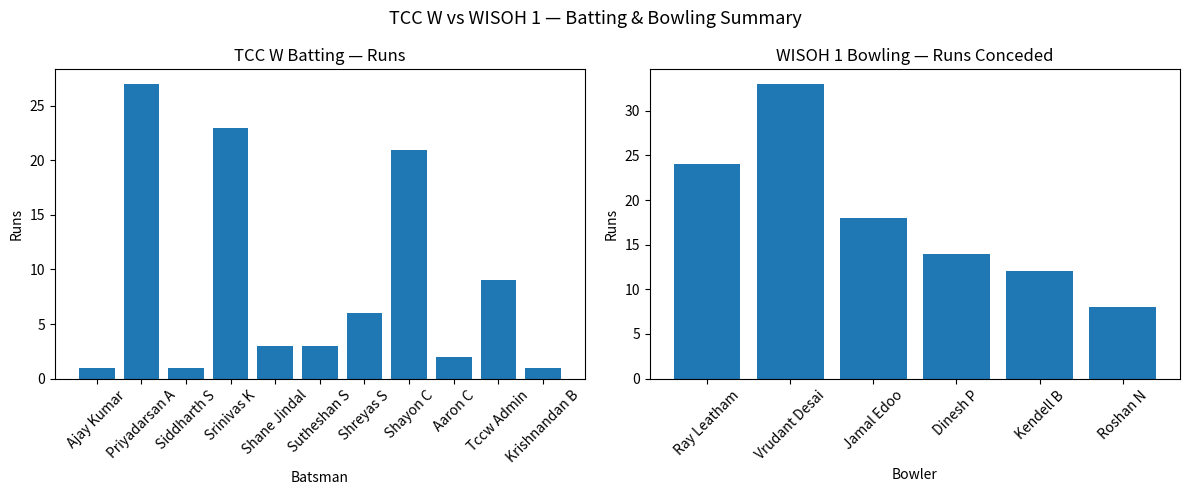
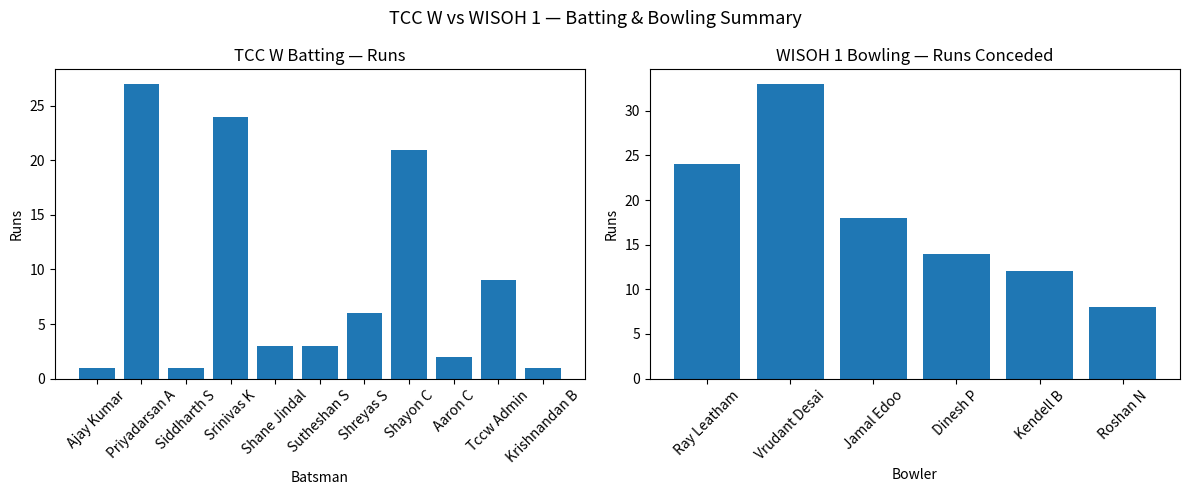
TCC W Batting — Runs, Srinivas K: 23 -> 24
